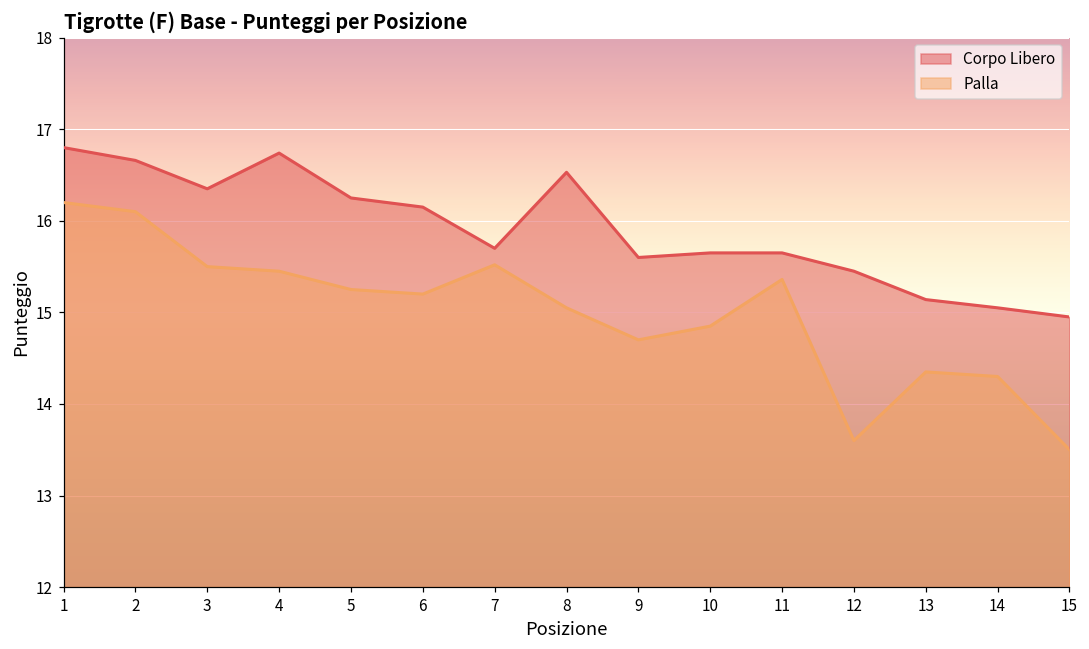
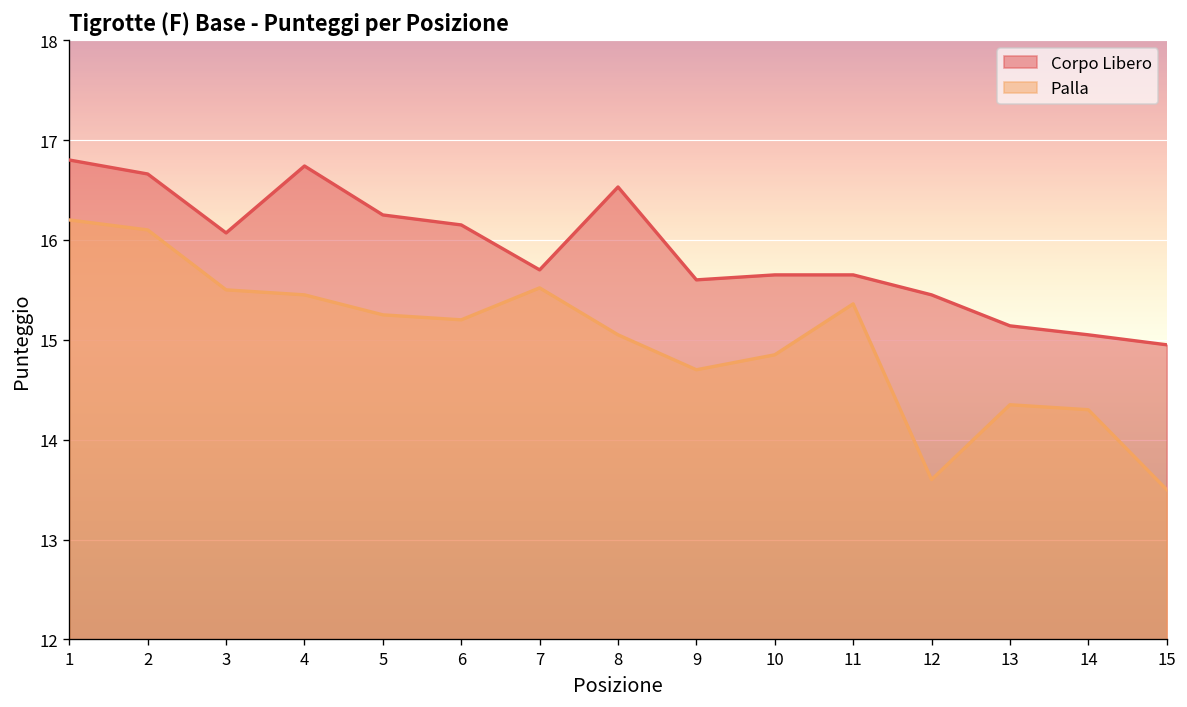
Corpo Libero, 3: 16.4 -> 16.1
